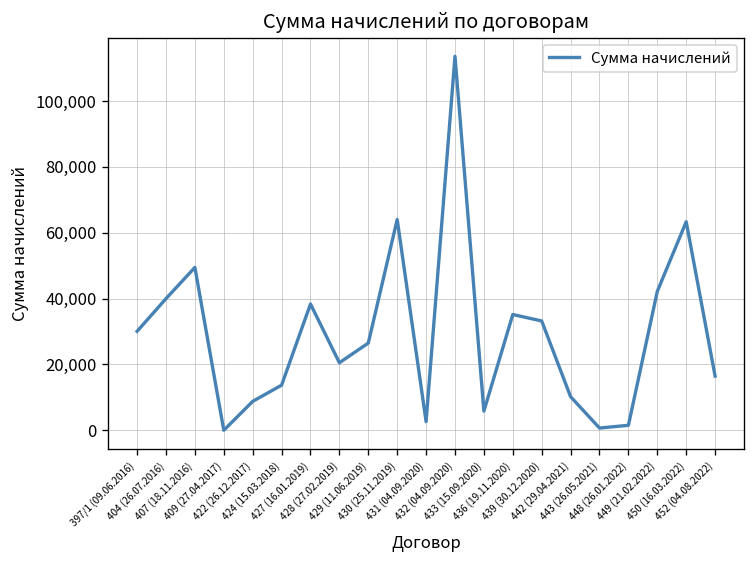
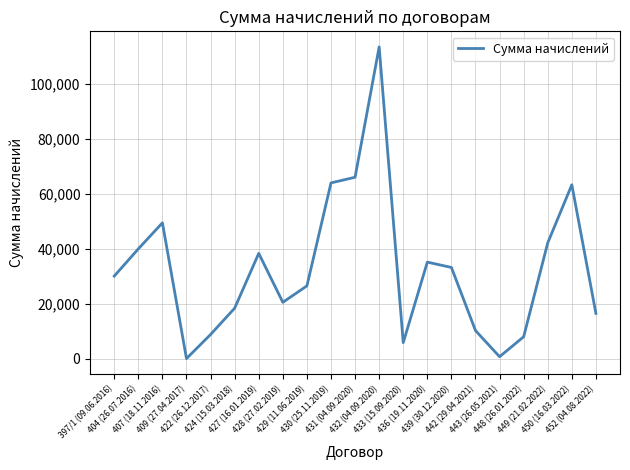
424 (15.03.2018): 14,000 -> 18,000
431 (04.09.2020): 3,000 -> 66,000
448 (26.01.2022): 2,000 -> 8,000
